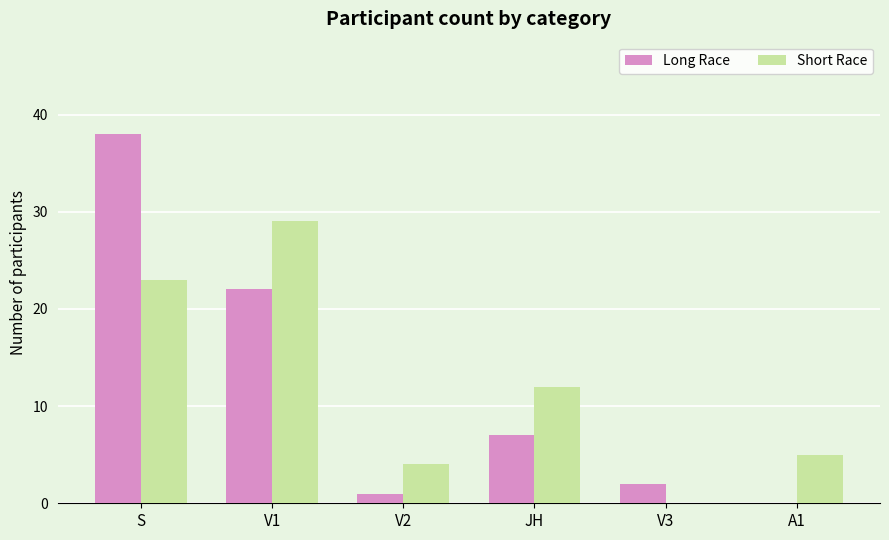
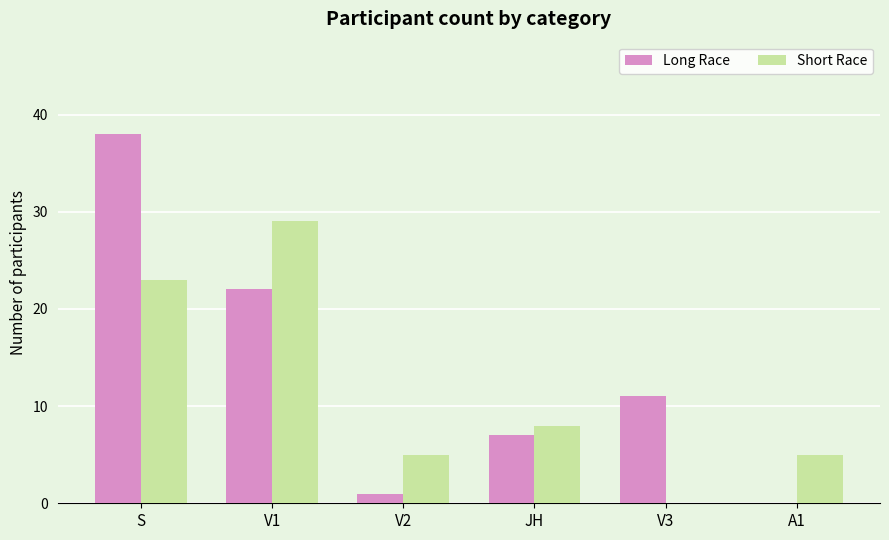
Short Race, V2: 4 -> 5
Short Race, JH: 12 -> 8
Long Race, V3: 2 -> 11
